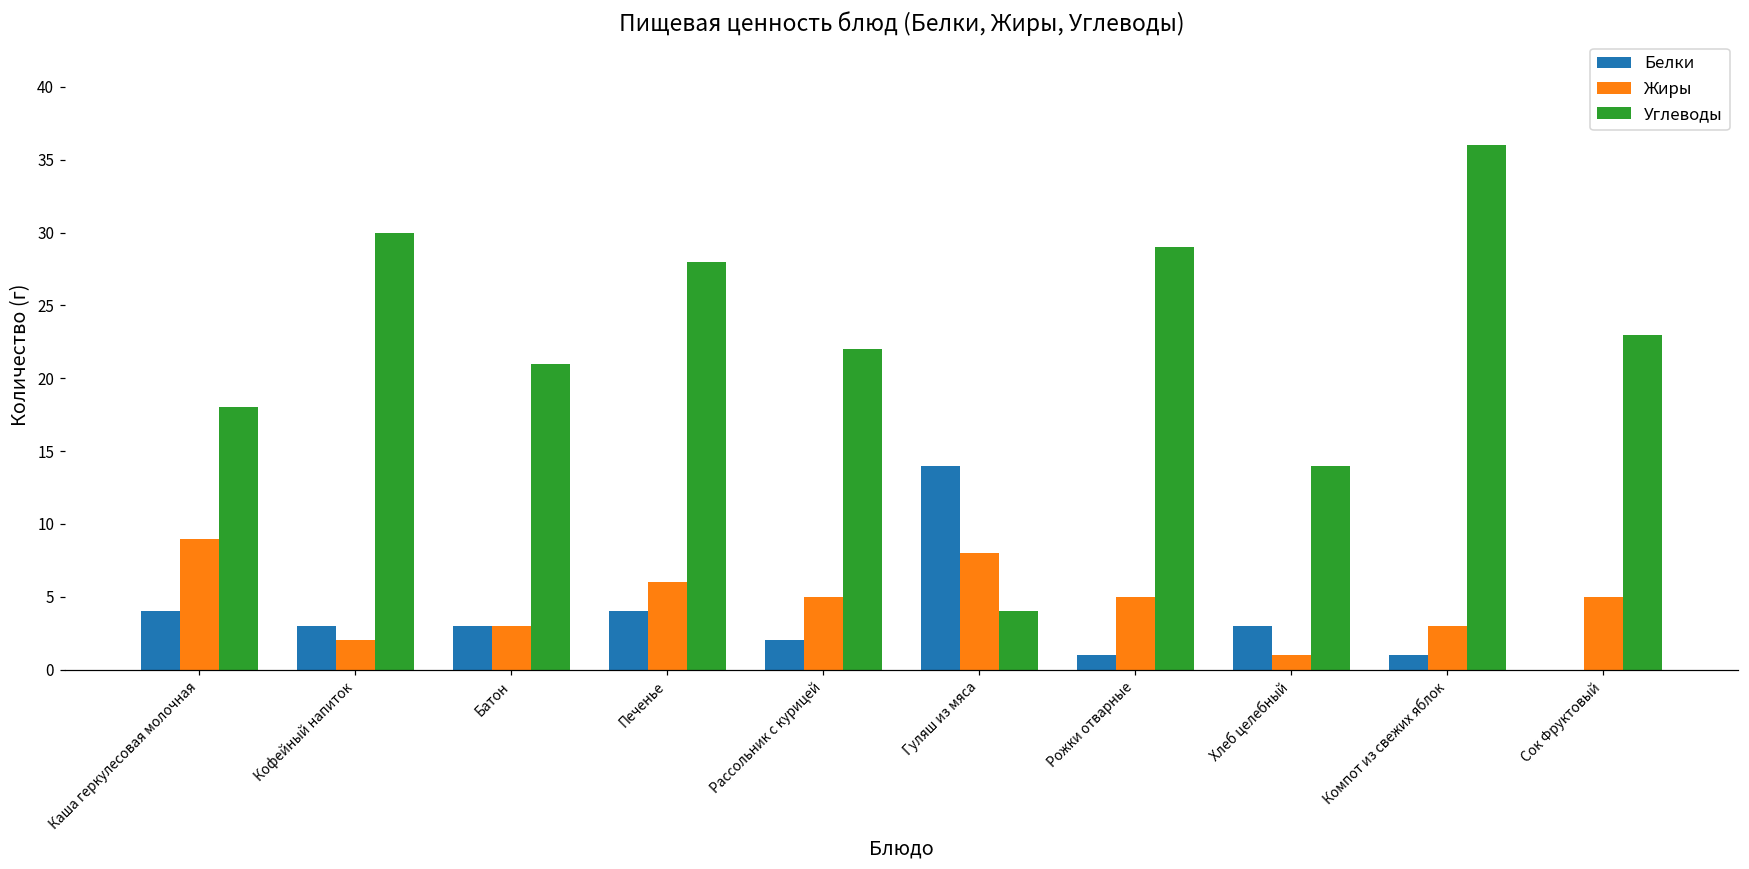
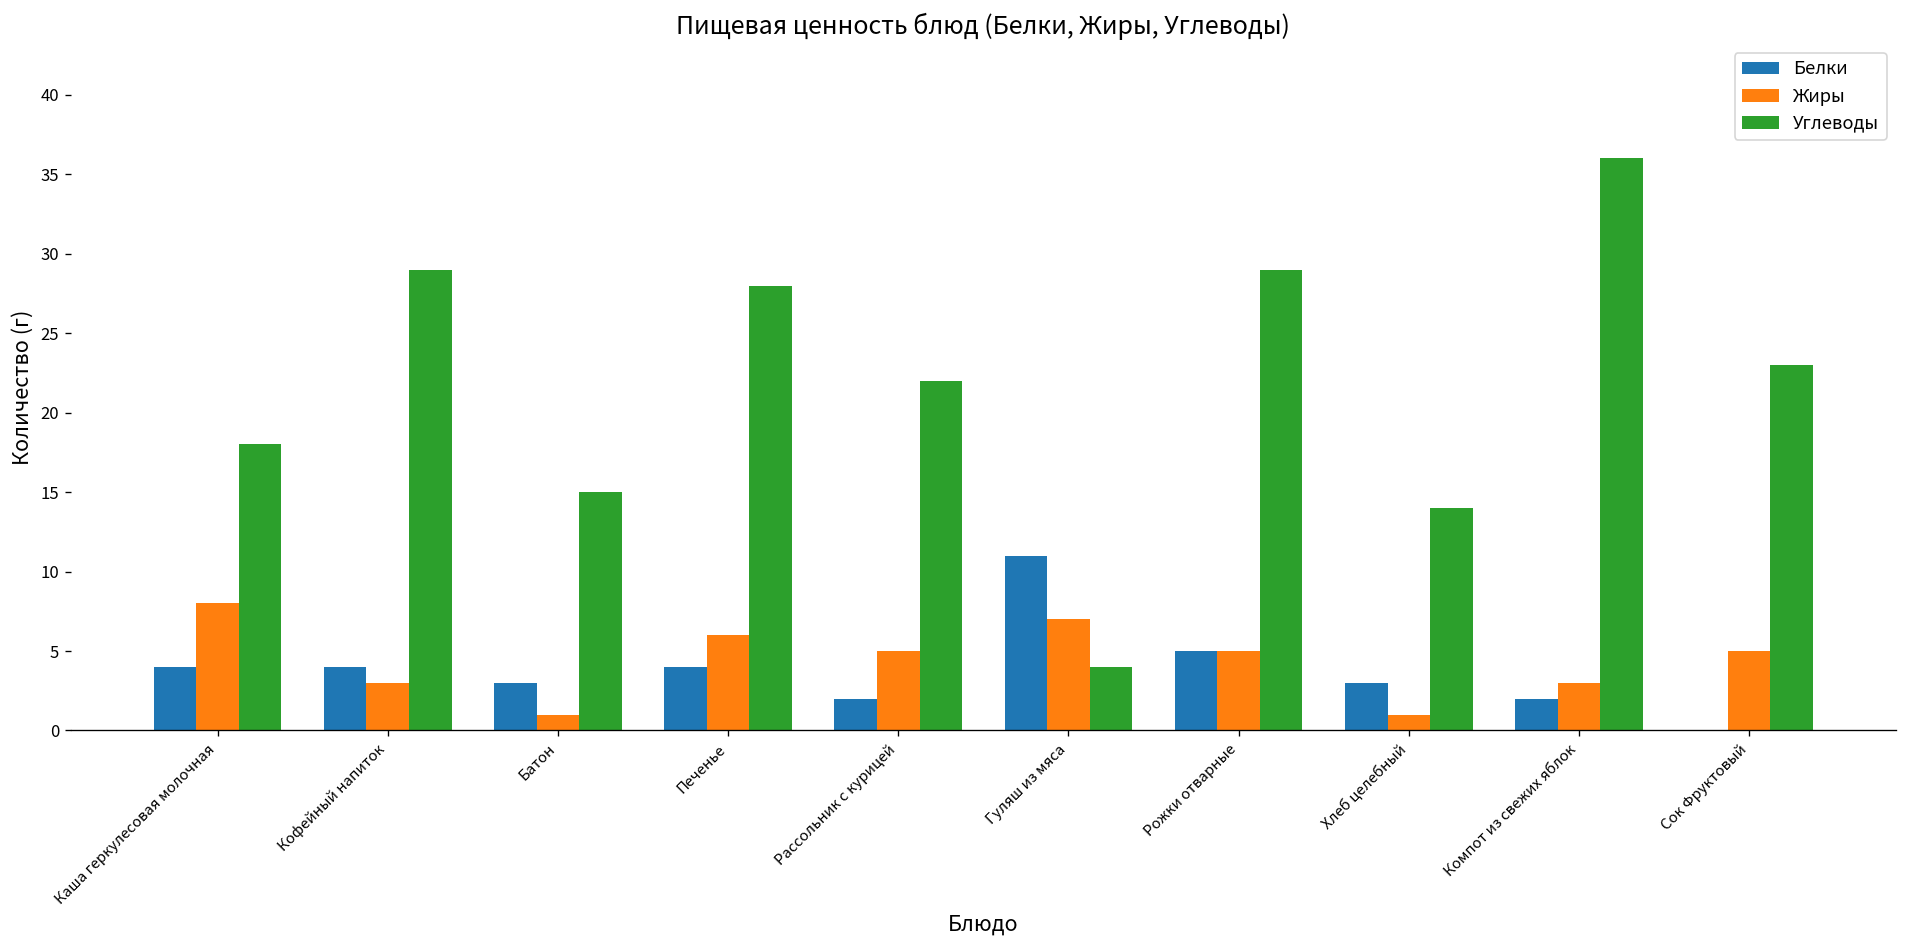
Жиры, Каша геркулесовая молочная: 9 -> 8
Белки, Кофейный напиток: 3 -> 4
Жиры, Кофейный напиток: 2 -> 3
Углеводы, Кофейный напиток: 30 -> 29
Жиры, Батон: 3 -> 1
Углеводы, Батон: 21 -> 15
Белки, Гуляш из мяса: 14 -> 11
Жиры, Гуляш из мяса: 8 -> 7
Белки, Рожки отварные: 1 -> 5
Белки, Компот из свежих яблок: 1 -> 2
